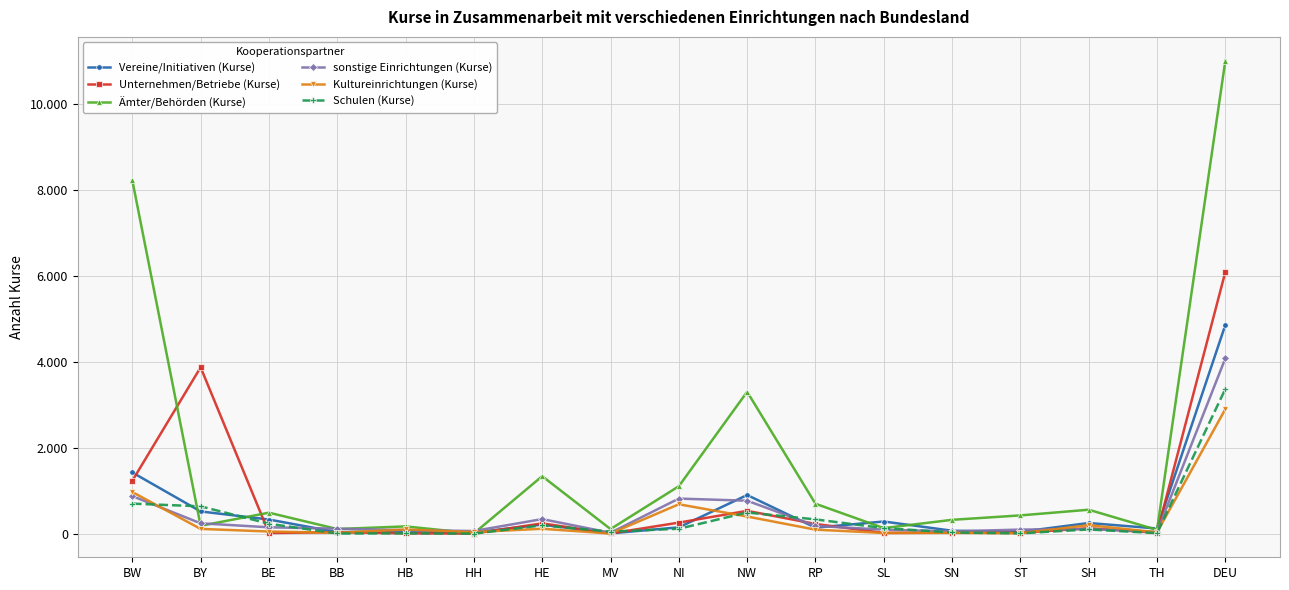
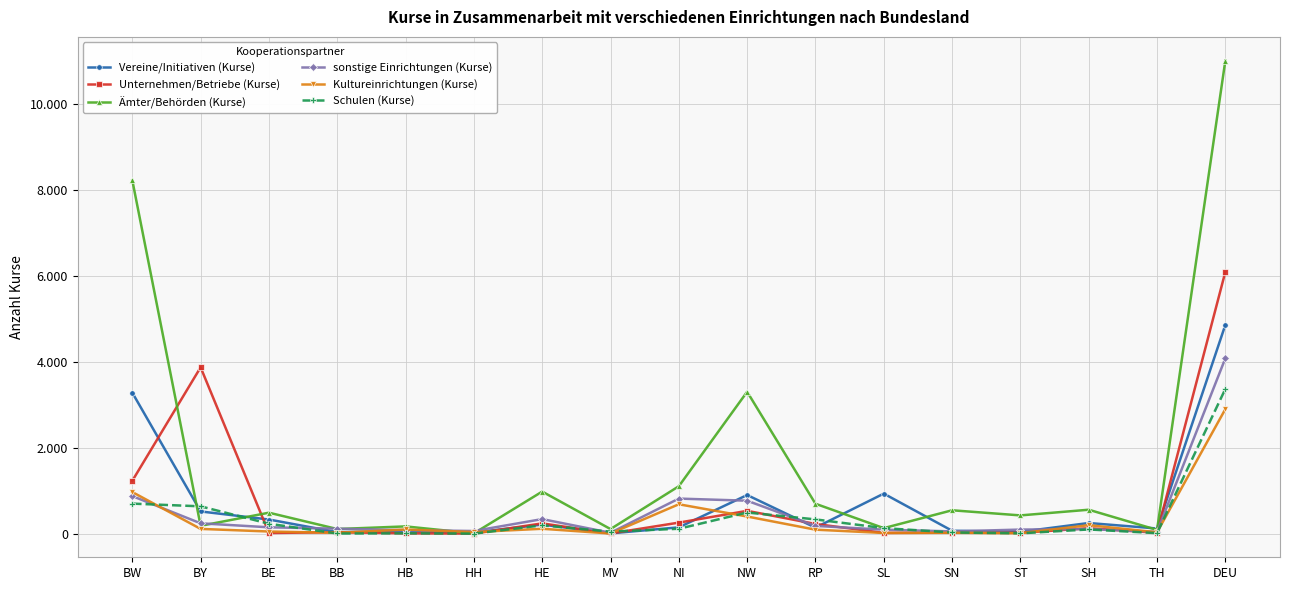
Vereine/Initiativen (Kurse), BW: 1.4 -> 3.3
Ämter/Behörden (Kurse), HE: 1.3 -> 1.0
Vereine/Initiativen (Kurse), SL: 0.3 -> 0.9
Ämter/Behörden (Kurse), SN: 0.3 -> 0.5
